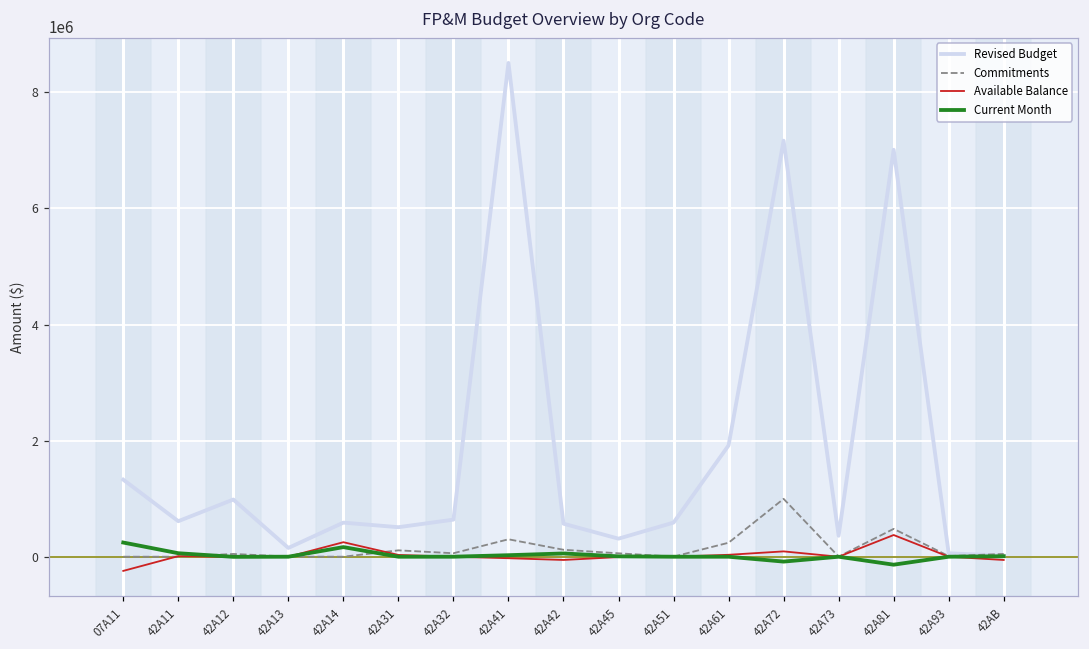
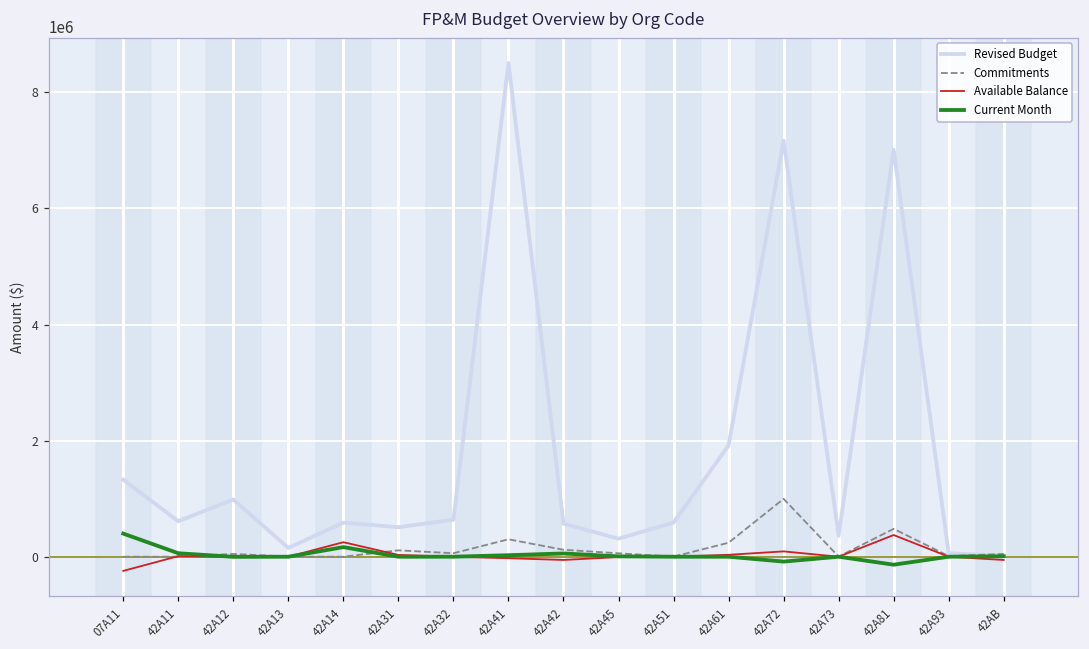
Current Month, 07A11: 200000 -> 400000
